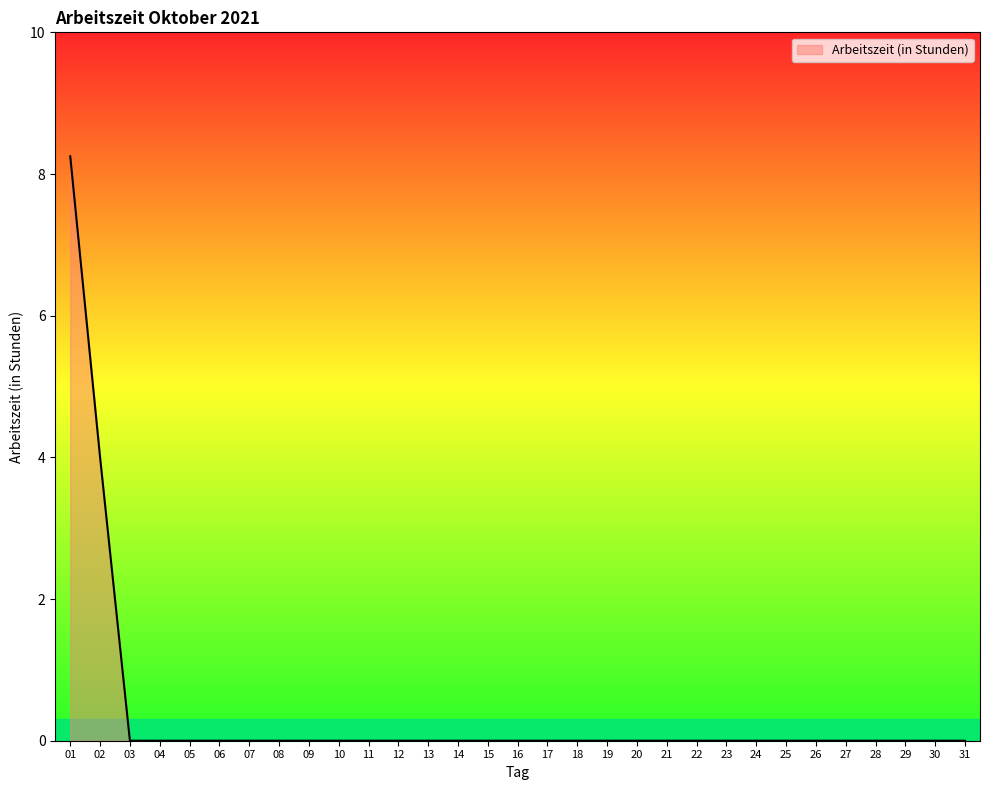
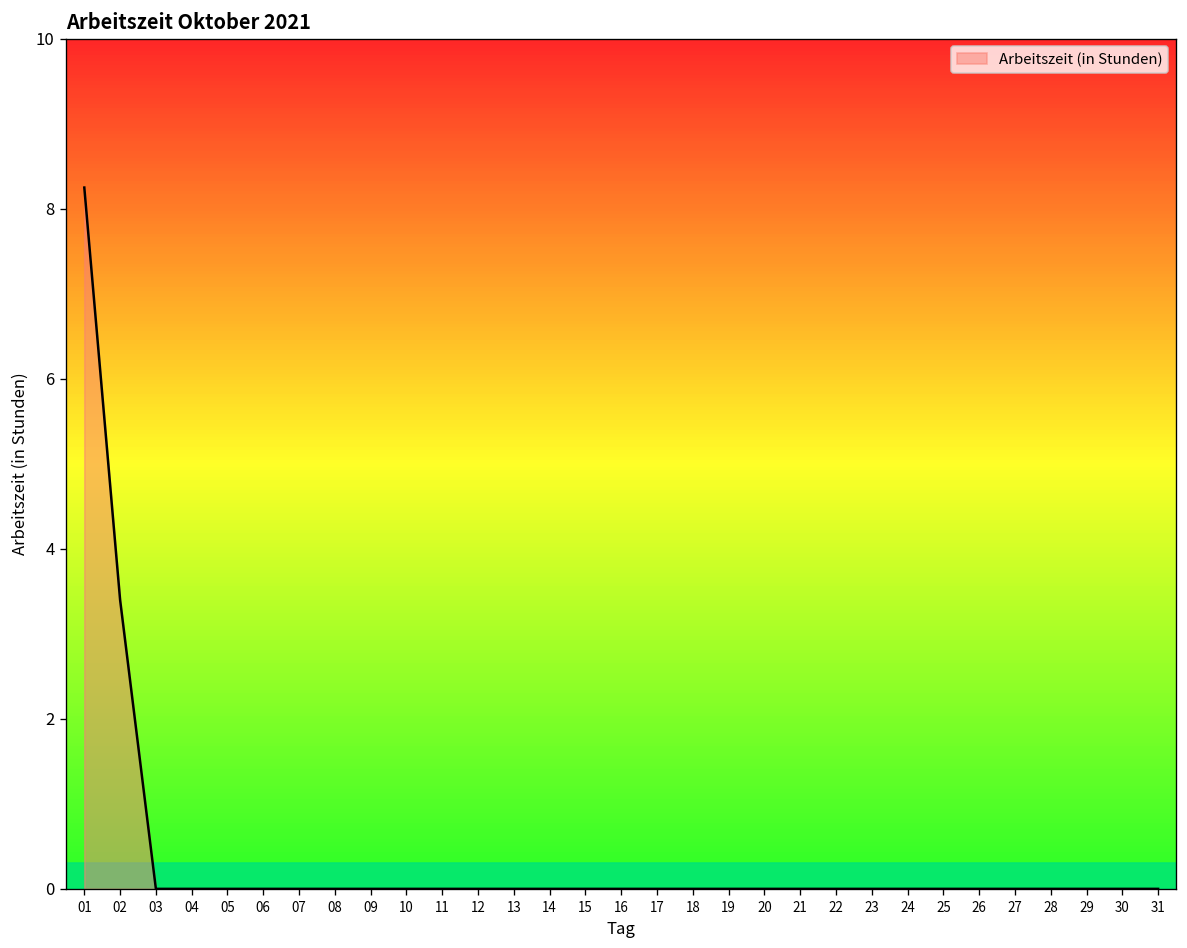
02: 4.0 -> 3.4
